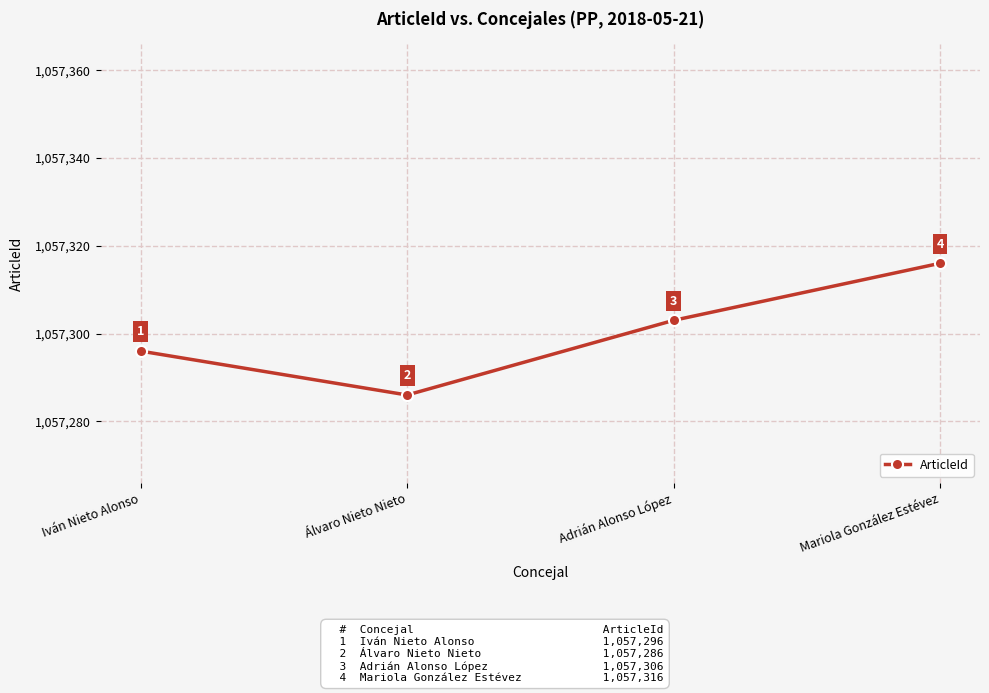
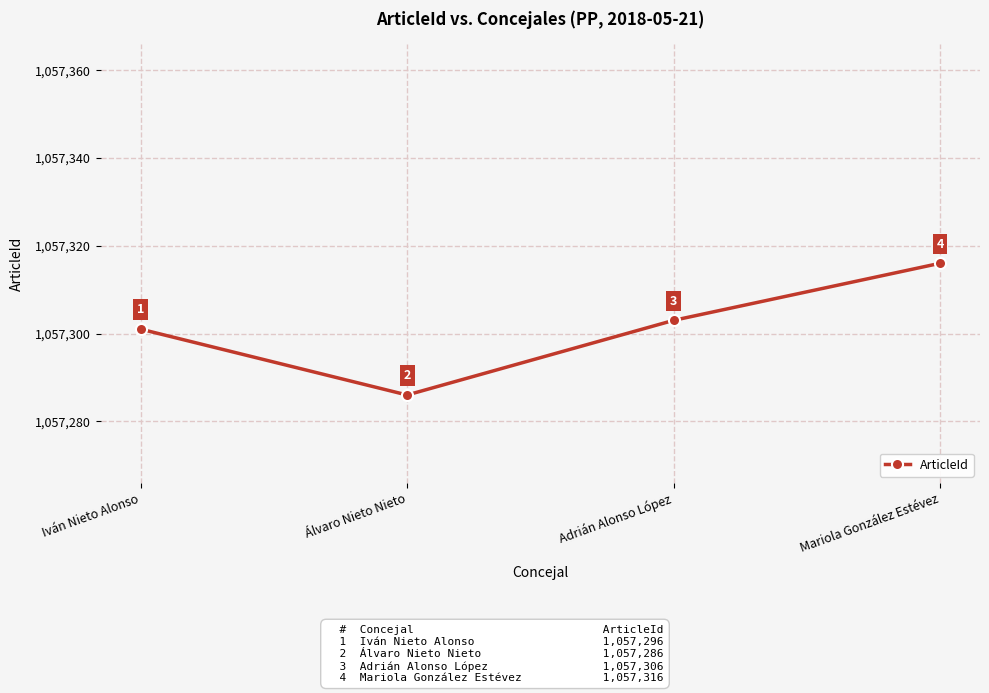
Iván Nieto Alonso: 1,057,296 -> 1,057,301
